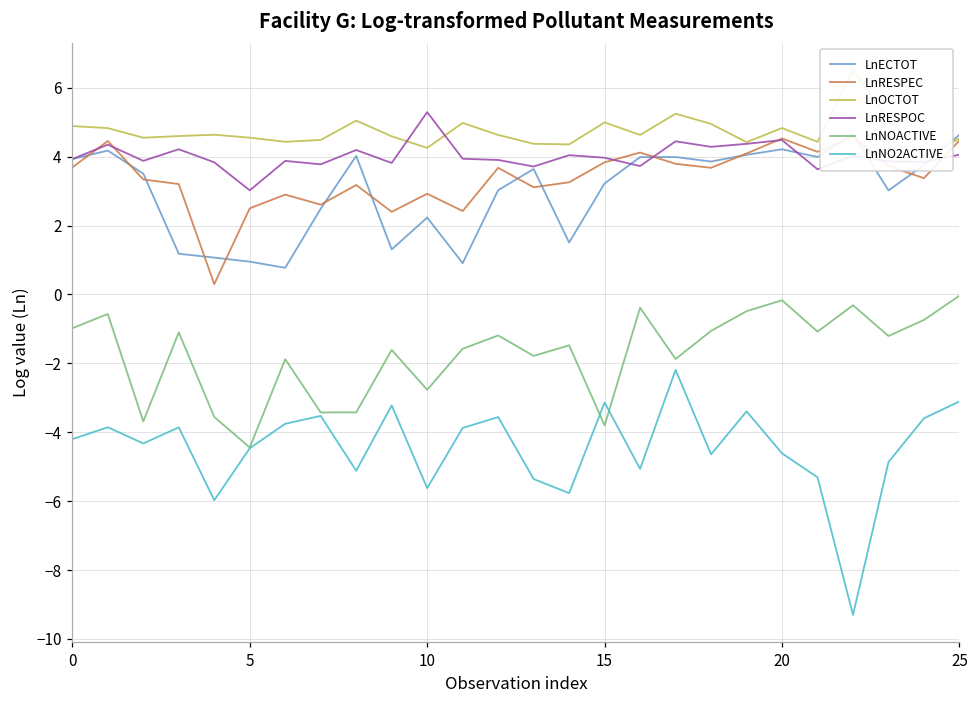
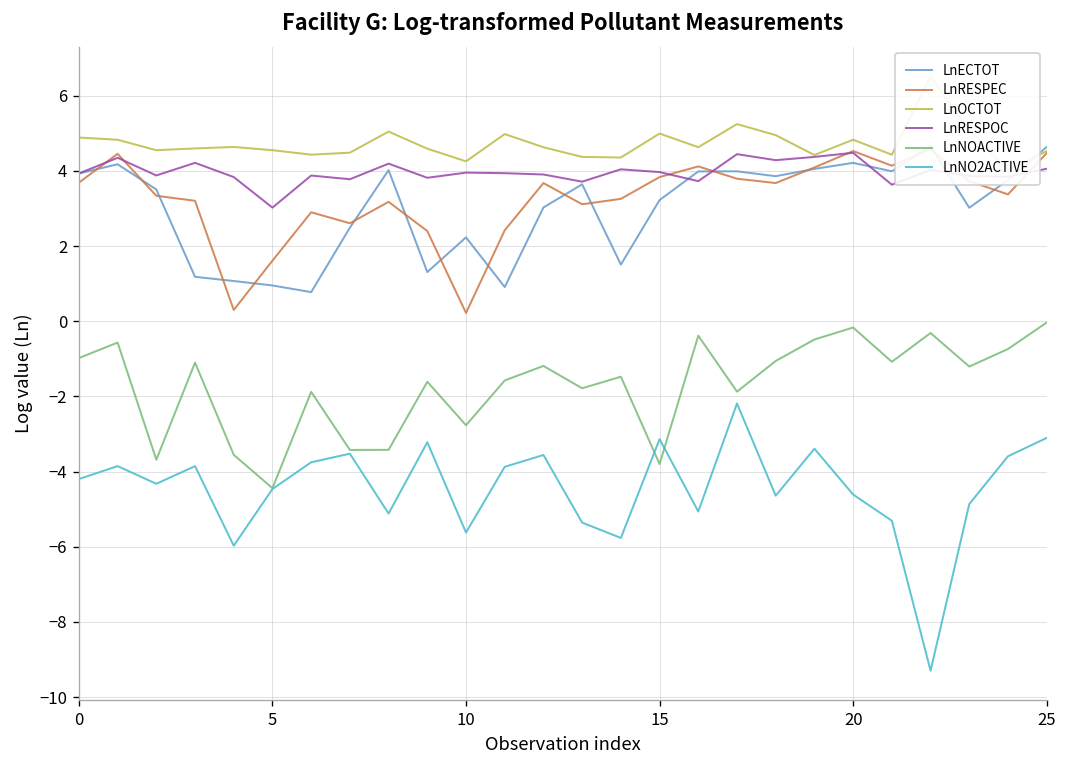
LnRESPEC, 5: 2.5 -> 1.6
LnRESPEC, 10: 2.9 -> 0.2
LnRESPOC, 10: 5.3 -> 4.0
